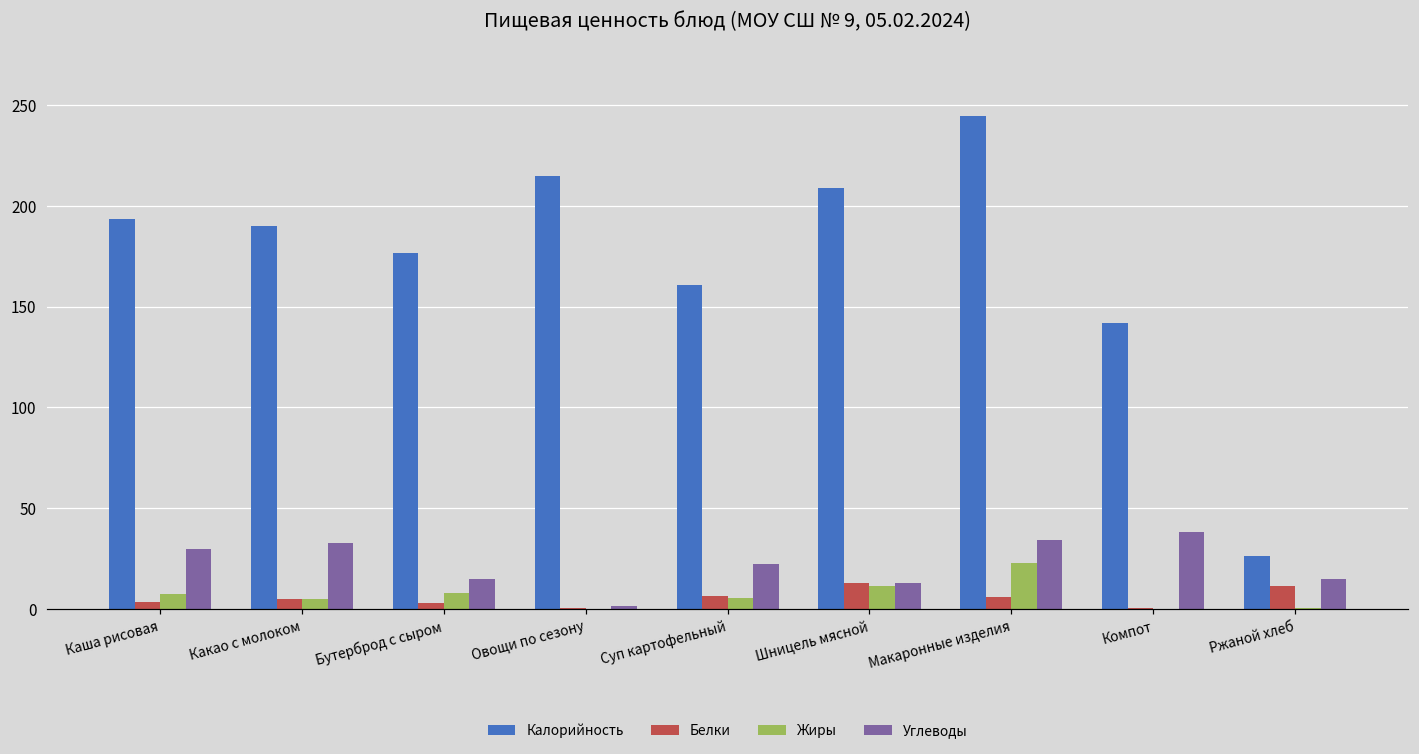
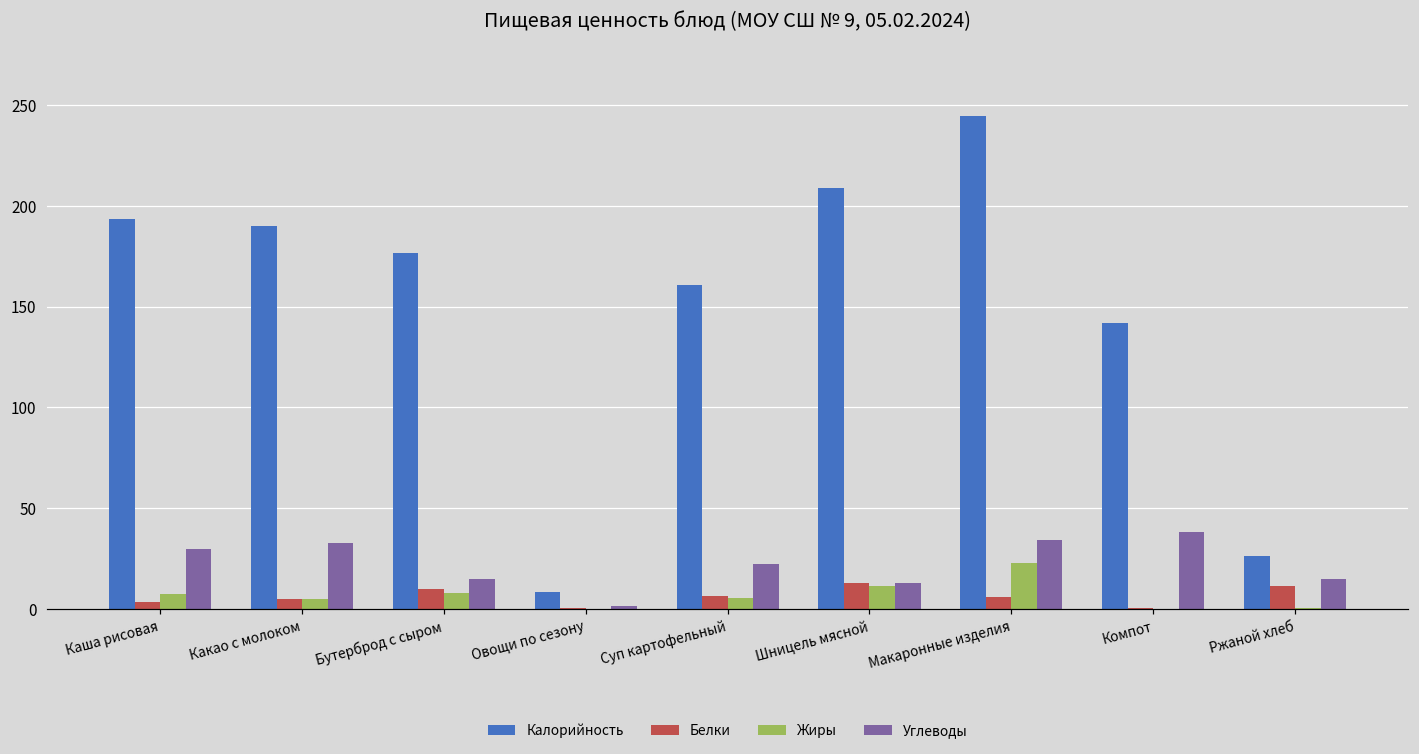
Белки, Бутерброд с сыром: 3 -> 10
Калорийность, Овощи по сезону: 215 -> 8
